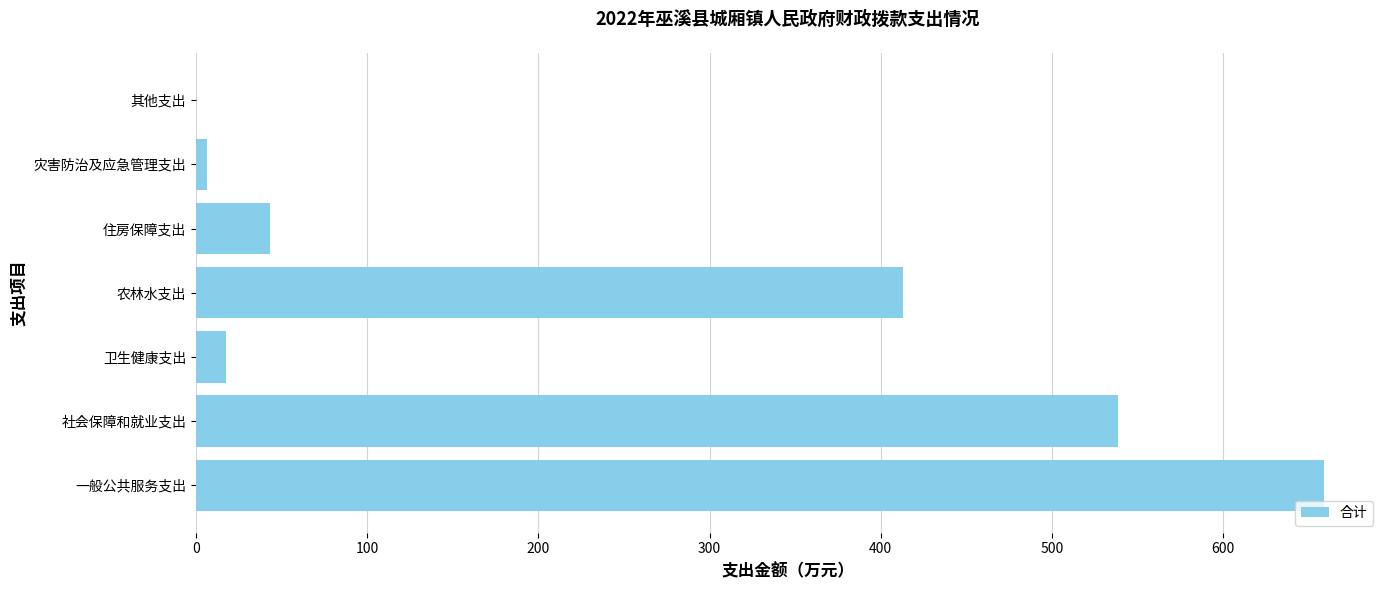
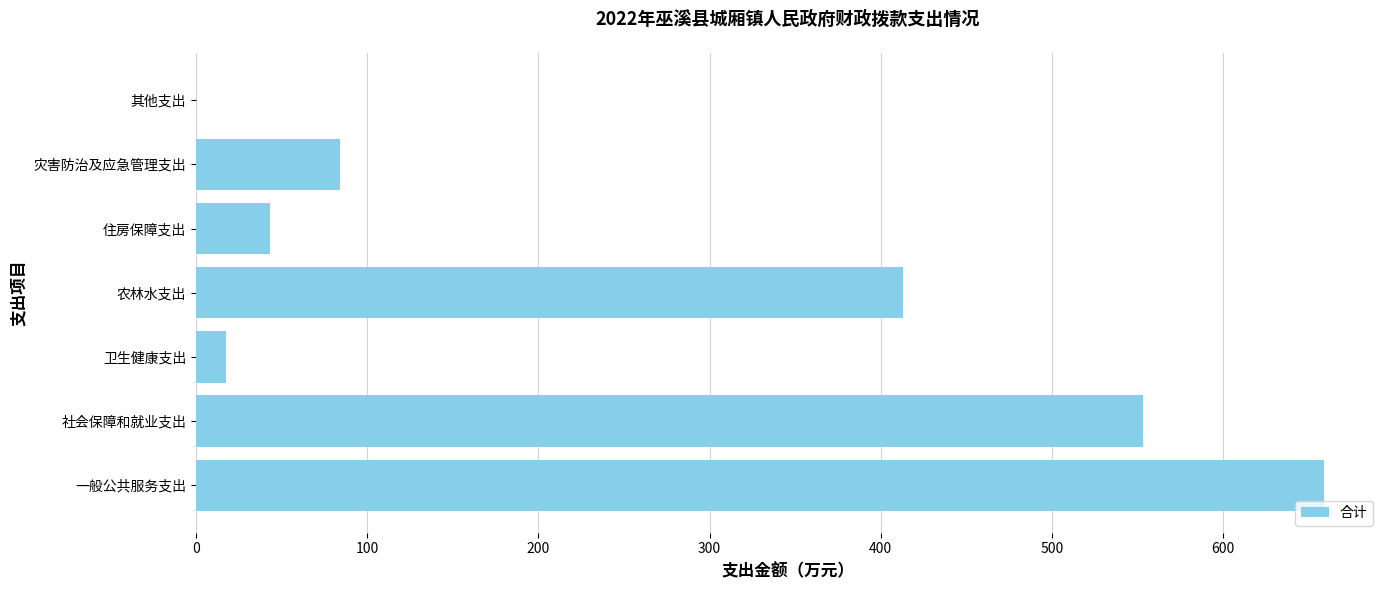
灾害防治及应急管理支出: 6 -> 84
社会保障和就业支出: 539 -> 553
